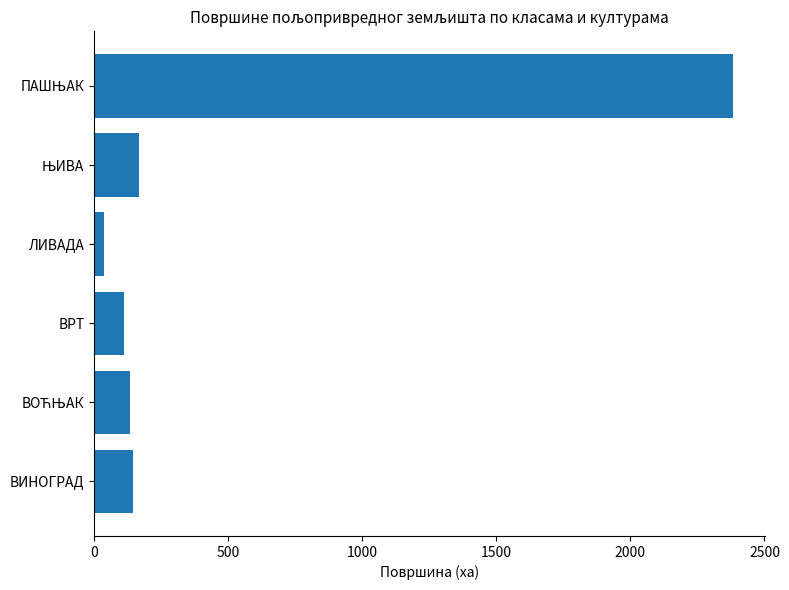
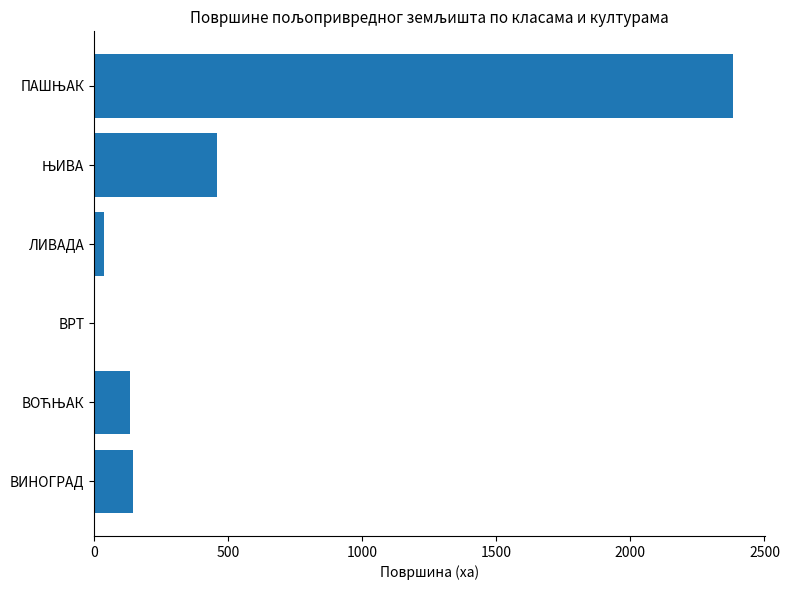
ЊИВА: 170 -> 460
ВРТ: 110 -> 0
